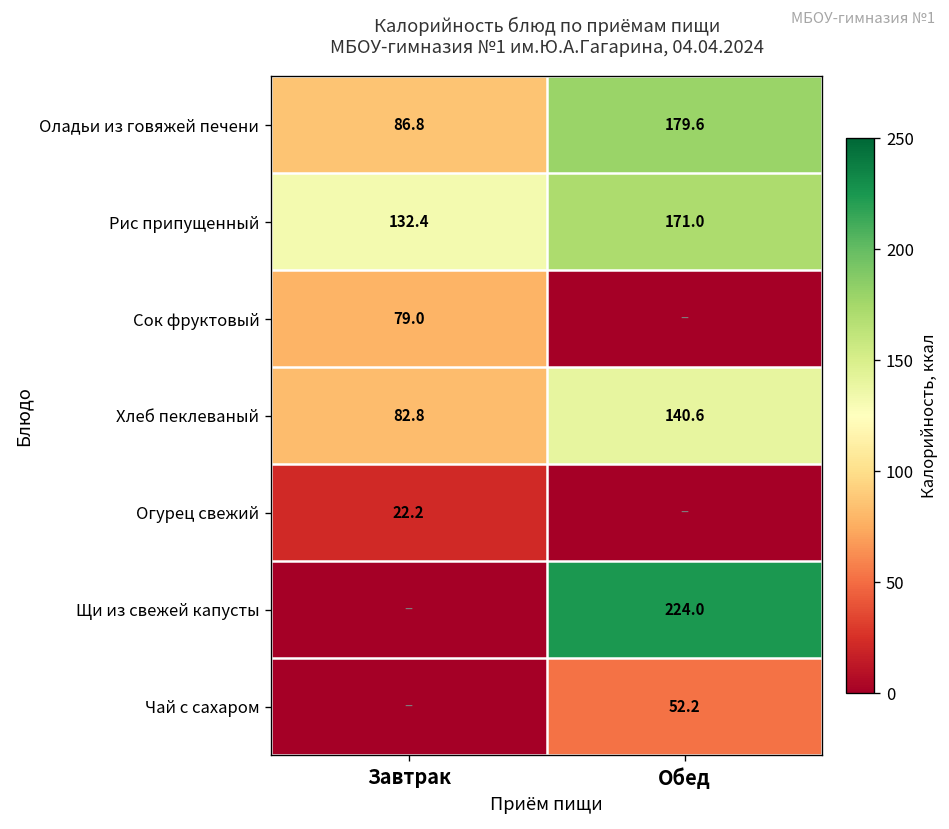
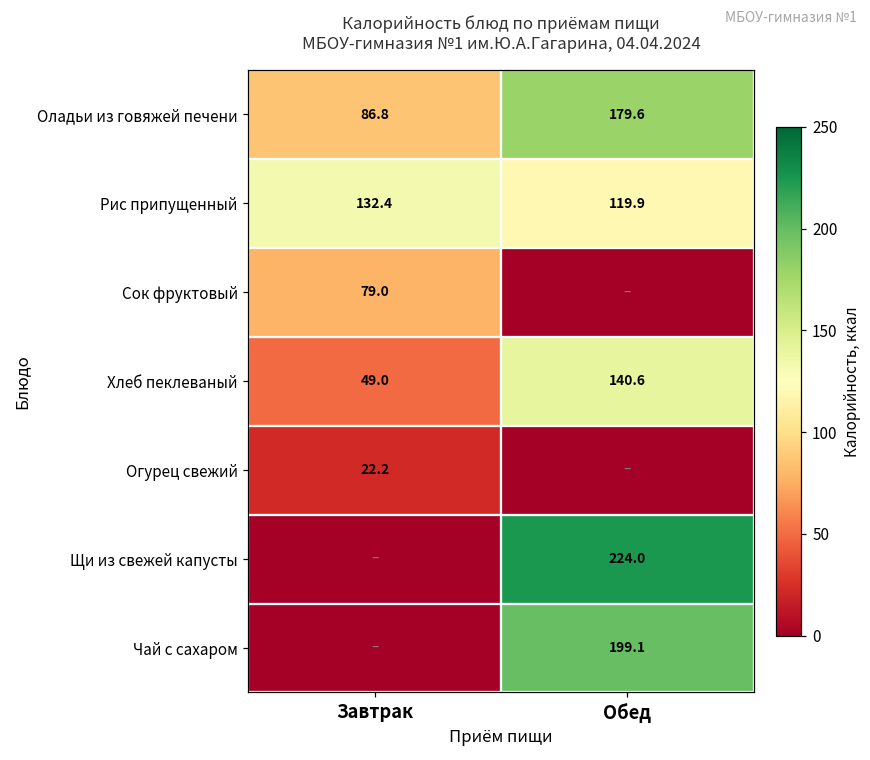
Рис припущенный, Обед: 171.0 -> 119.9
Хлеб пеклеваный, Завтрак: 82.8 -> 49.0
Чай с сахаром, Обед: 52.2 -> 199.1
